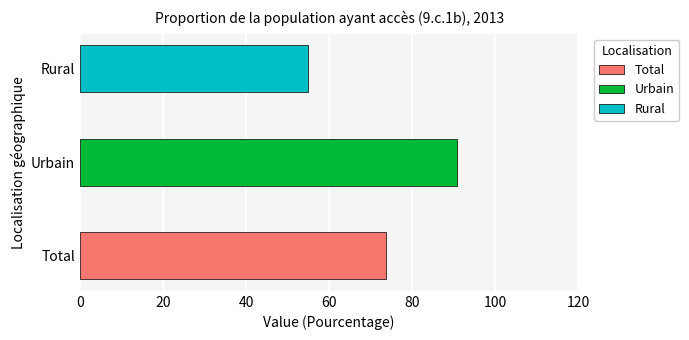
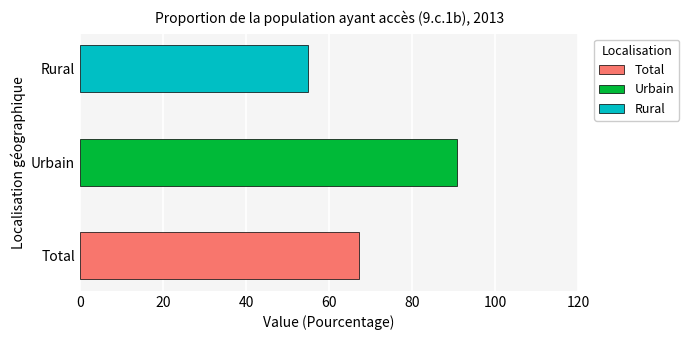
Total: 74 -> 67
